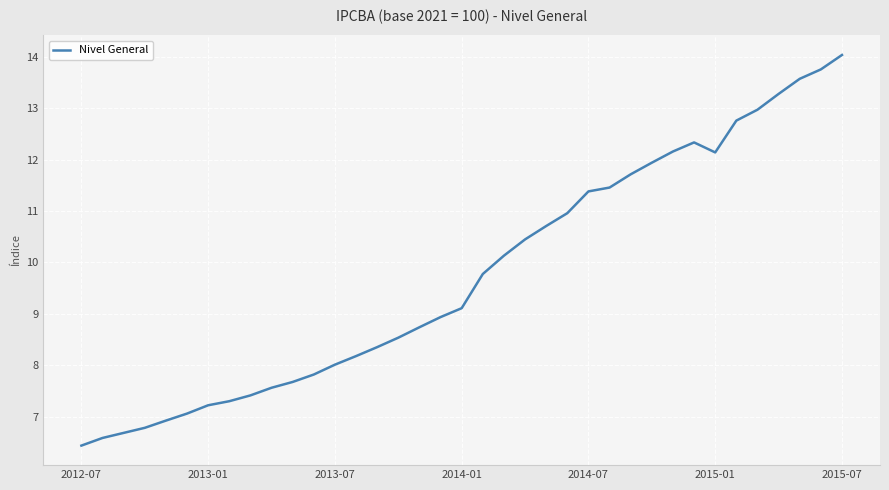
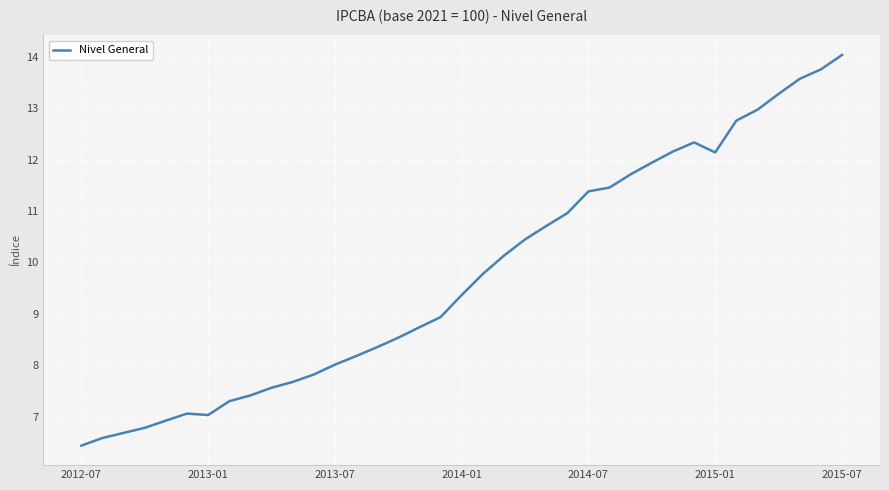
2013-01: 7.2 -> 7.0
2014-01: 9.1 -> 9.4
